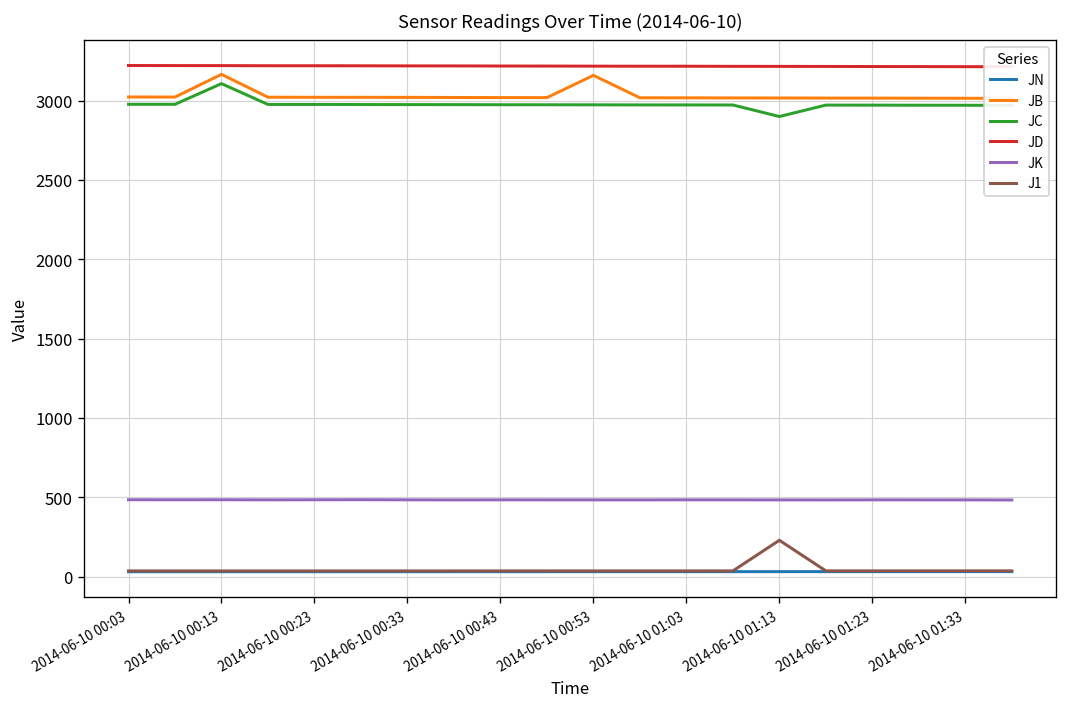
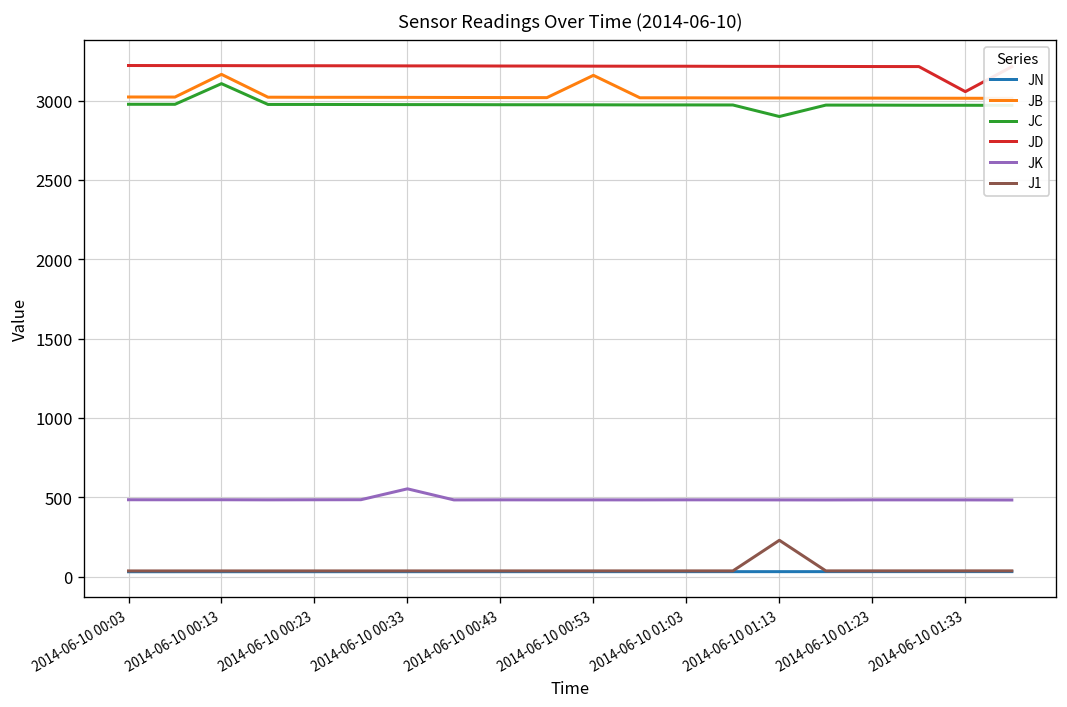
JK, 2014-06-10 00:33: 480 -> 550
JD, 2014-06-10 01:33: 3210 -> 3060
